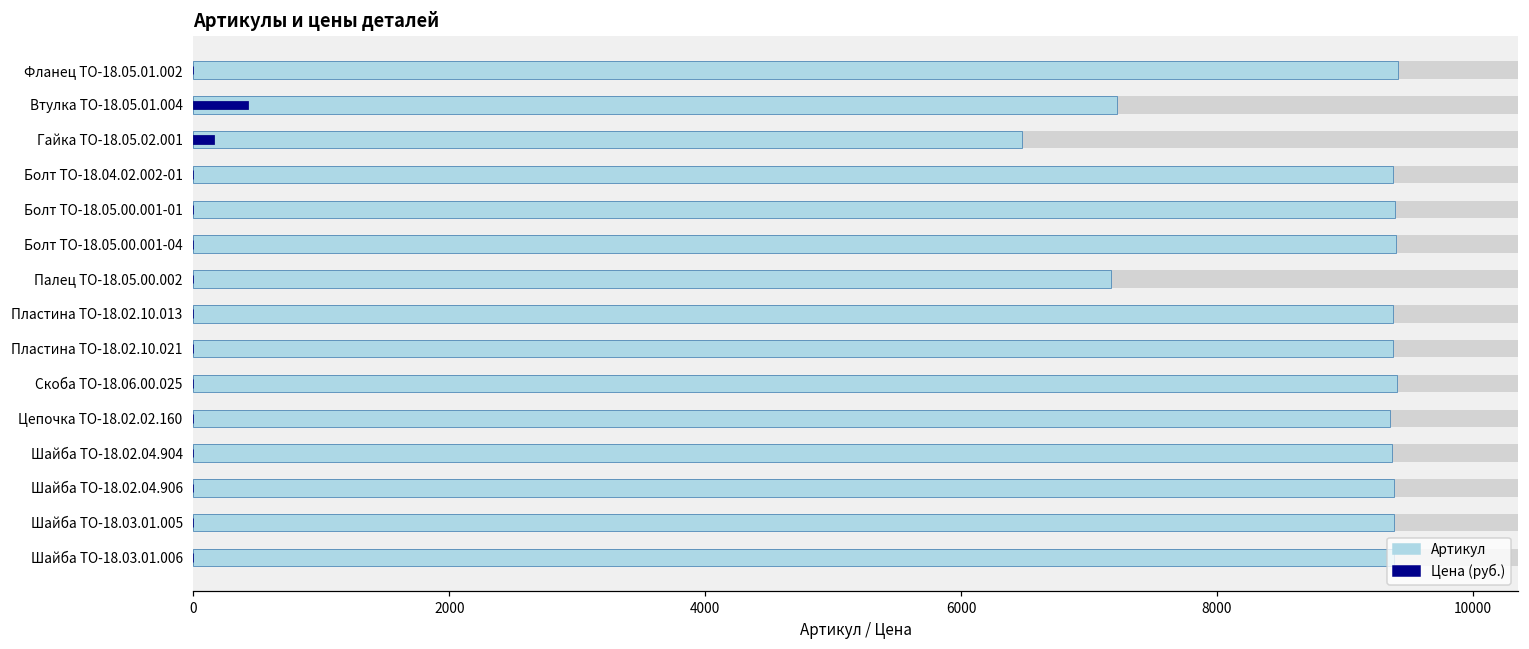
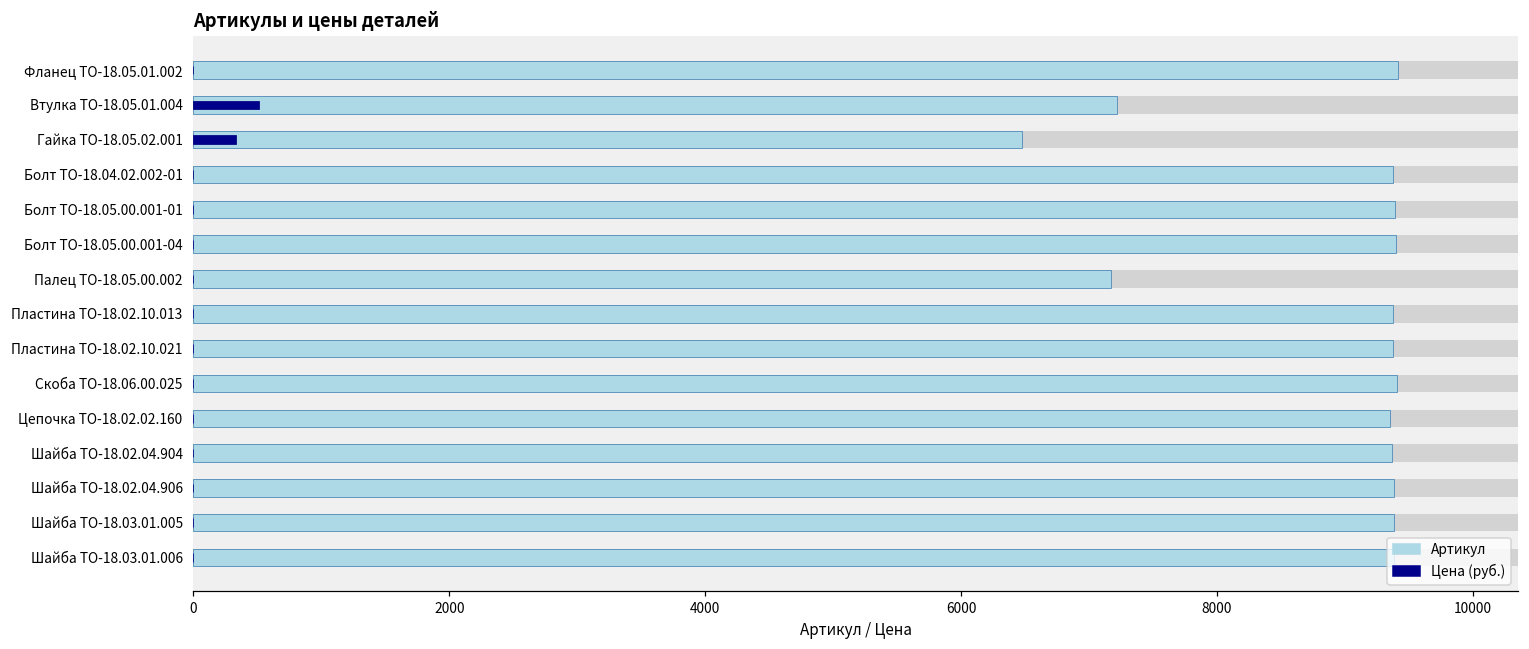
Цена (руб.), Втулка ТО-18.05.01.004: 430 -> 510
Цена (руб.), Гайка ТО-18.05.02.001: 160 -> 330
